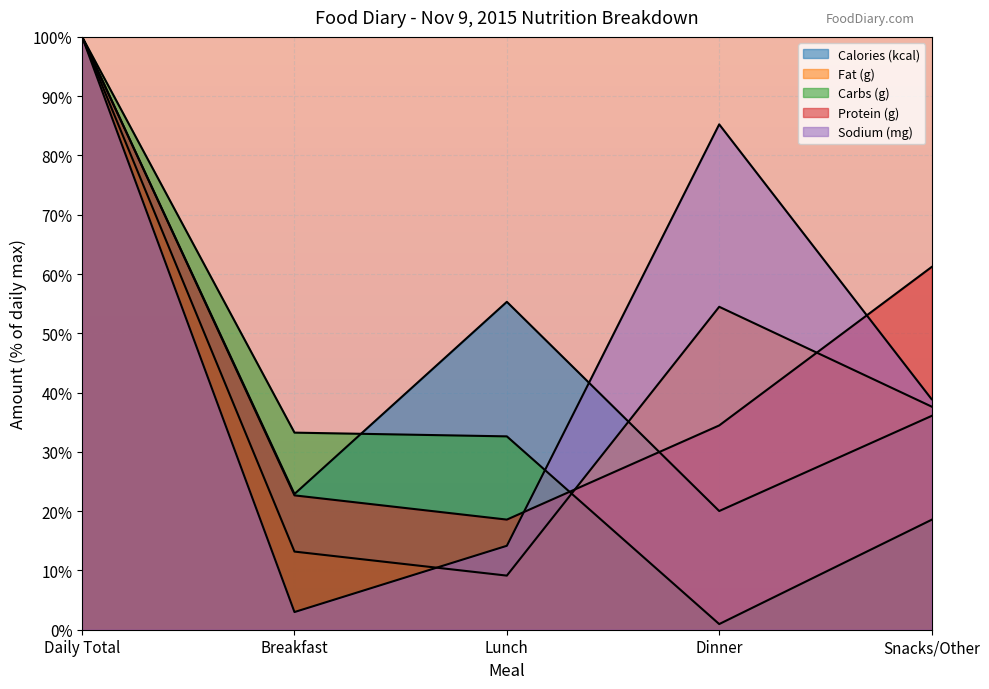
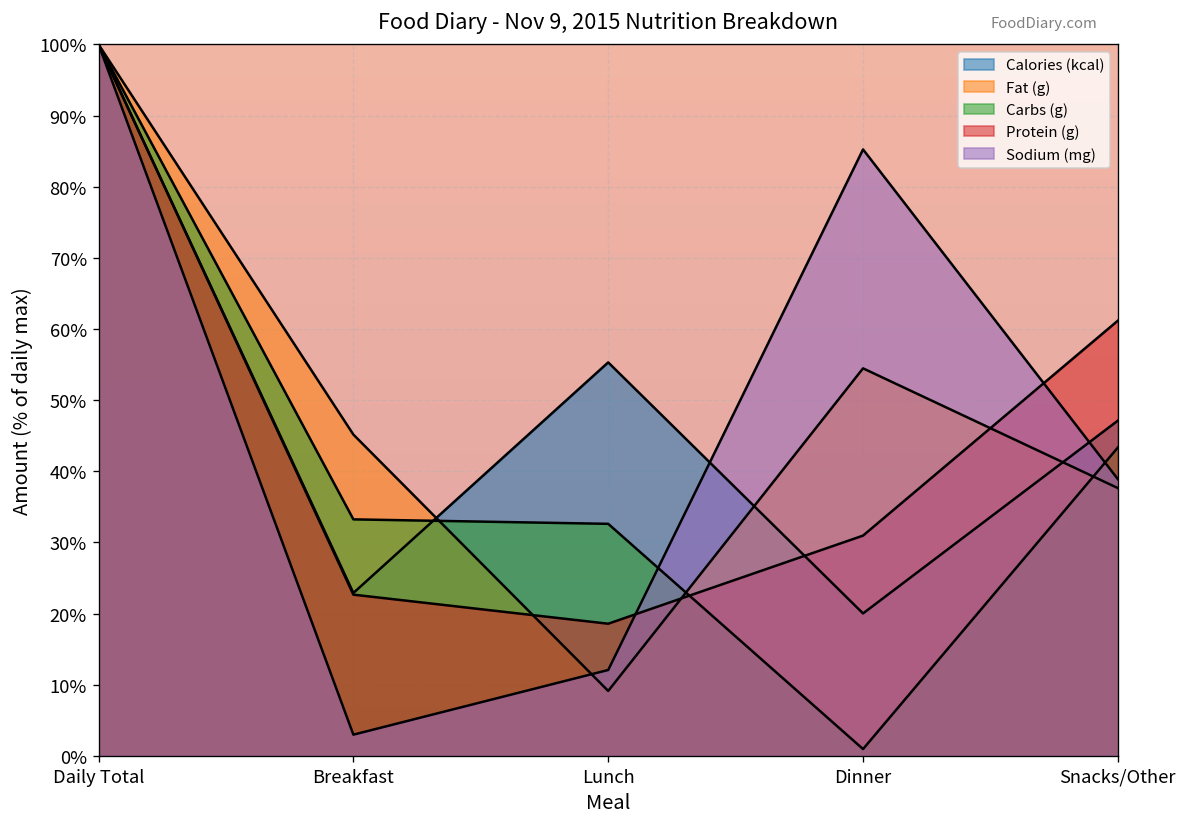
Fat (g), Breakfast: 13% -> 45%
Sodium (mg), Lunch: 14% -> 12%
Protein (g), Dinner: 34% -> 31%
Calories (kcal), Snacks/Other: 36% -> 47%
Carbs (g), Snacks/Other: 19% -> 43%
